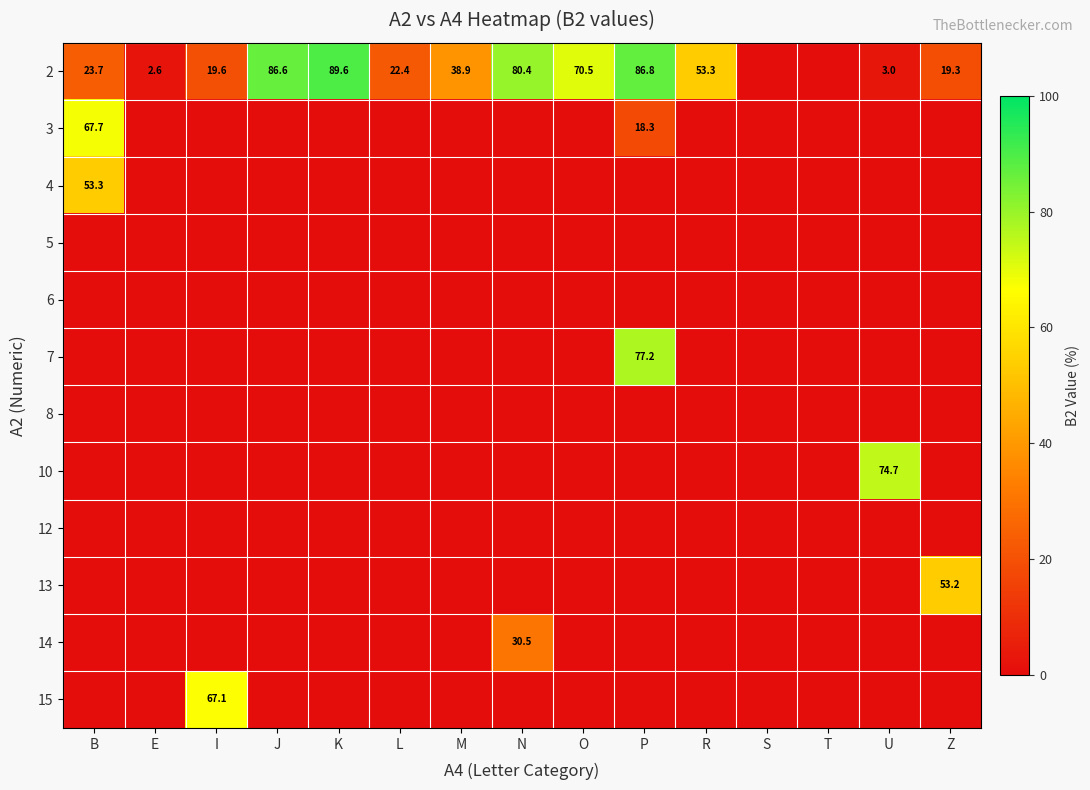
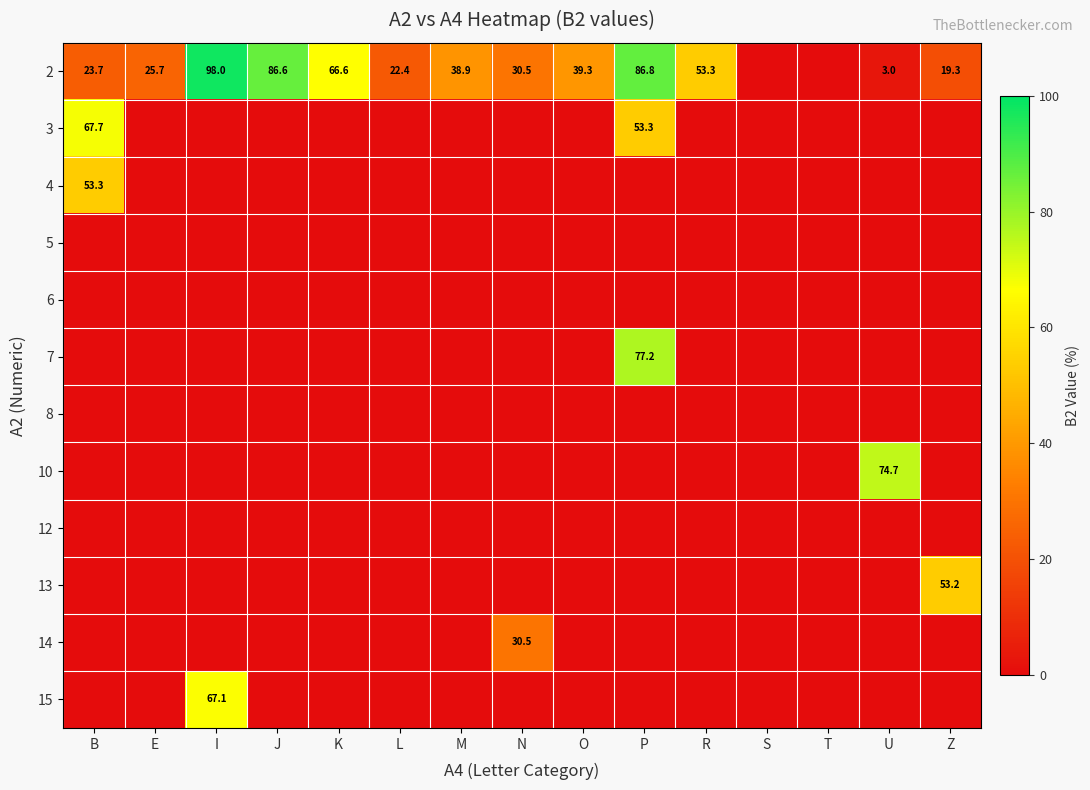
2, E: 2.6 -> 25.7
2, I: 19.6 -> 98.0
2, K: 89.6 -> 66.6
2, N: 80.4 -> 30.5
2, O: 70.5 -> 39.3
3, P: 18.3 -> 53.3
